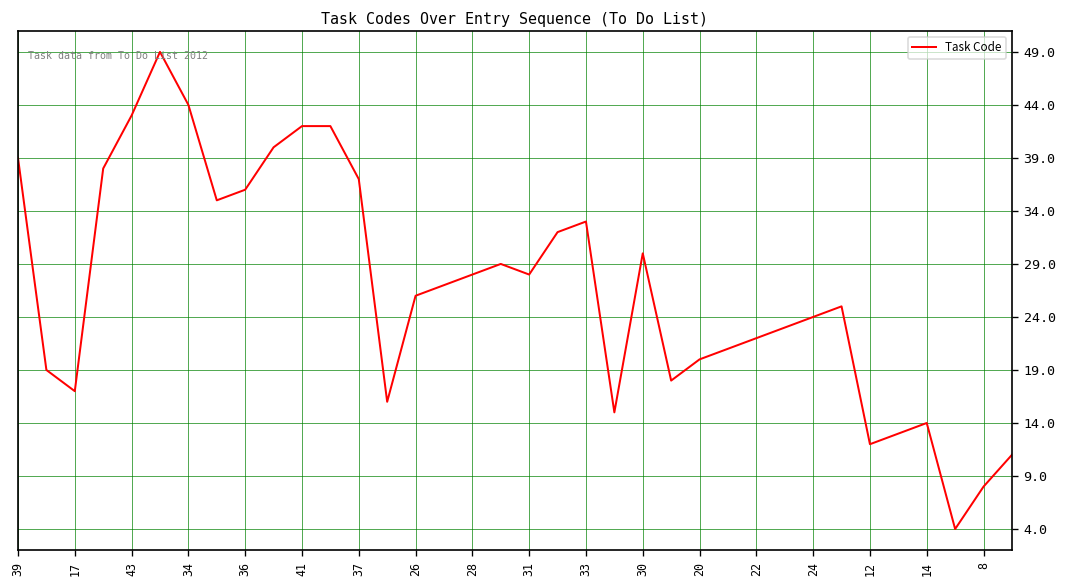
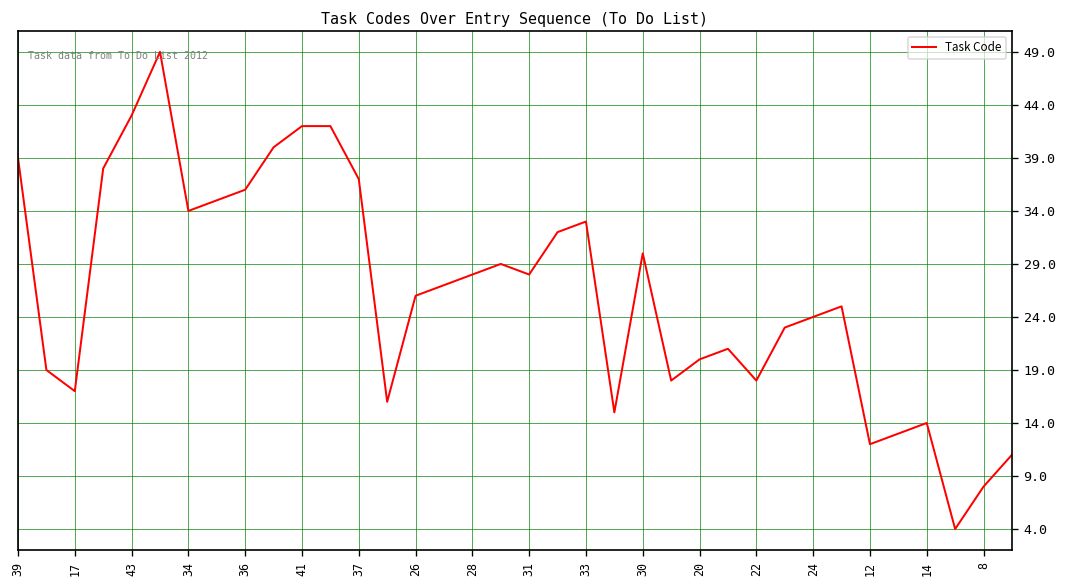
34: 44 -> 34
22: 22 -> 18
